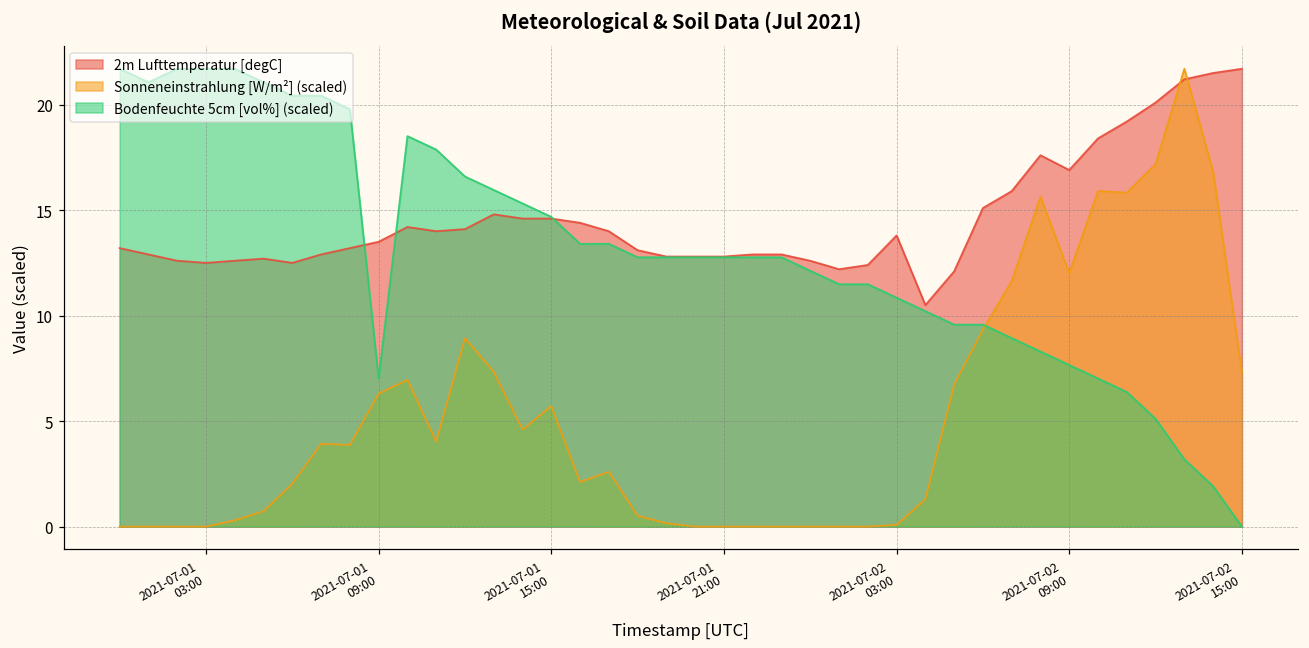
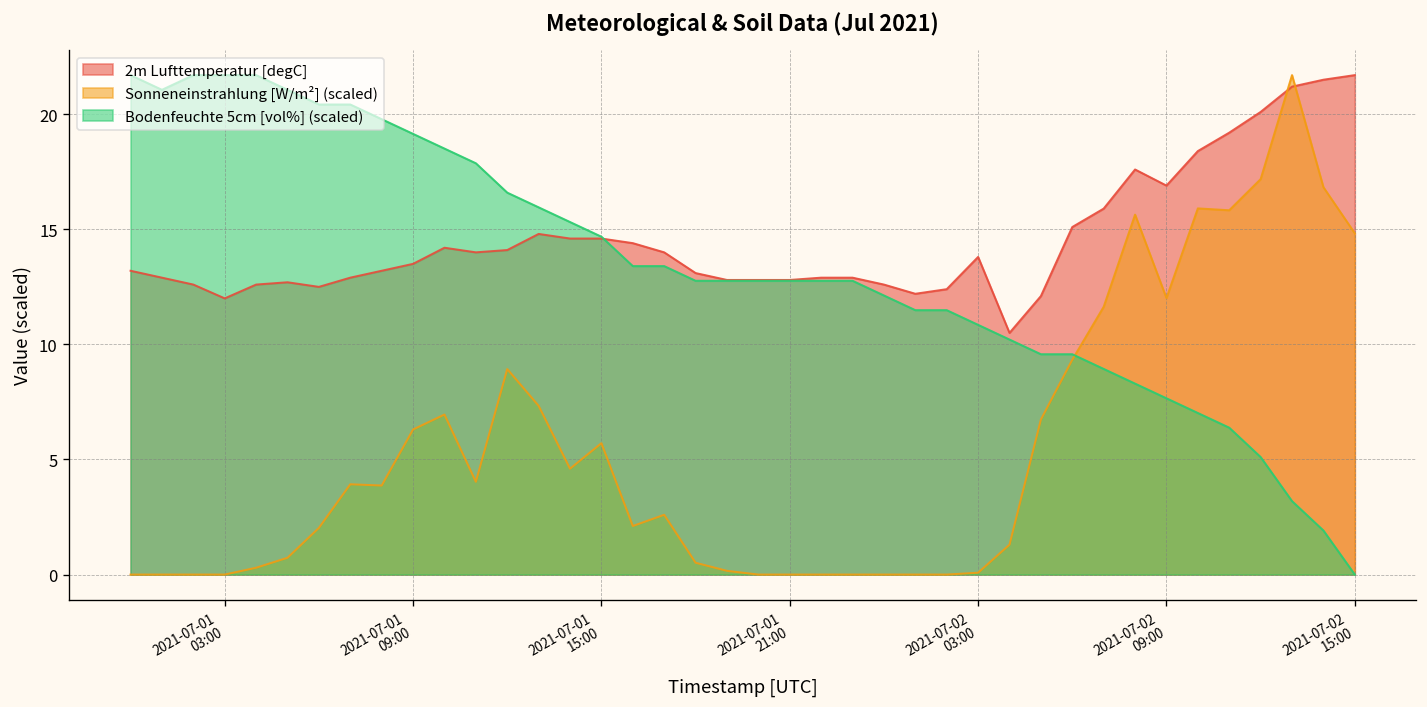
2m Lufttemperatur [degC], 2021-07-01 03:00: 12.5 -> 12.0
Bodenfeuchte 5cm [vol%] (scaled), 2021-07-01 09:00: 7.0 -> 19.1
Sonneneinstrahlung [W/m²] (scaled), 2021-07-02 15:00: 7.3 -> 14.8
